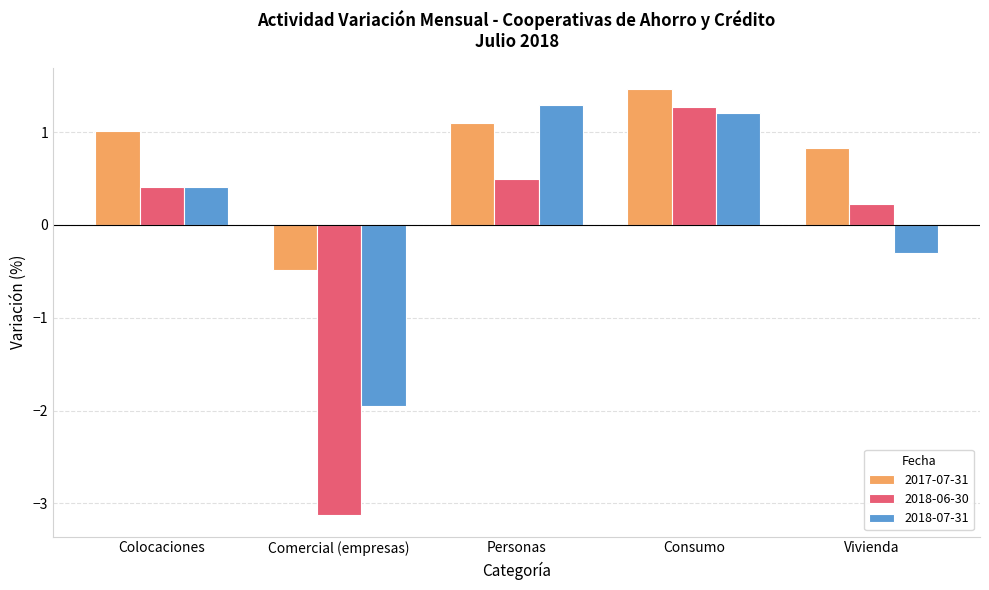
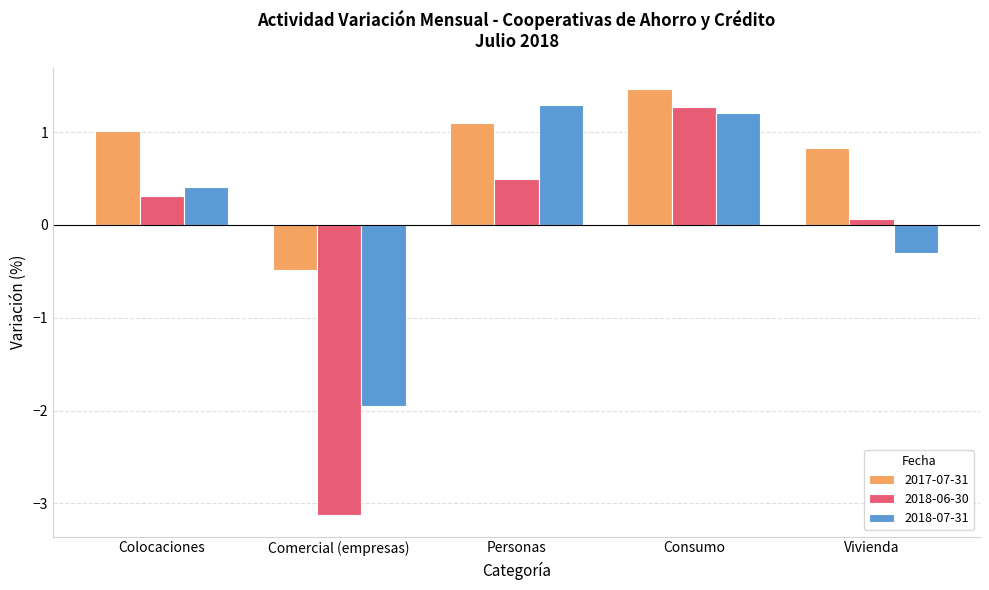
2018-06-30, Colocaciones: 0.4 -> 0.3
2018-06-30, Vivienda: 0.2 -> 0.1
